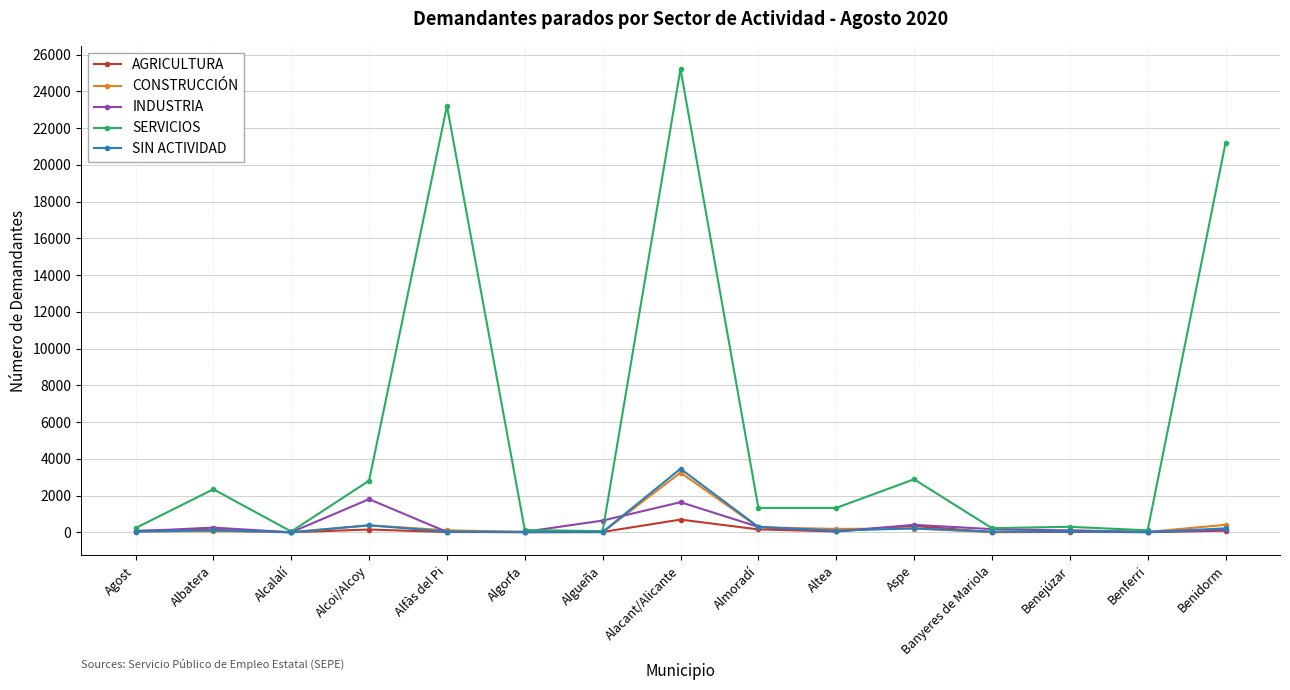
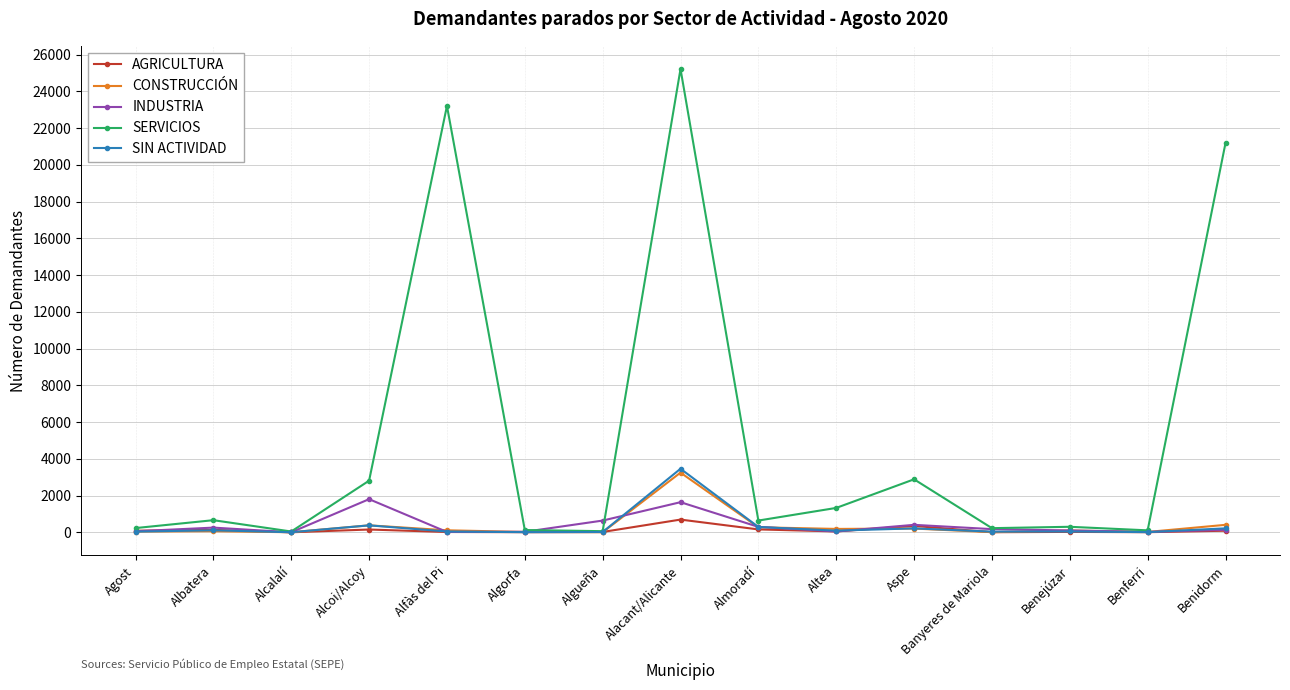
SERVICIOS, Albatera: 2300 -> 700
SERVICIOS, Almoradí: 1300 -> 600
